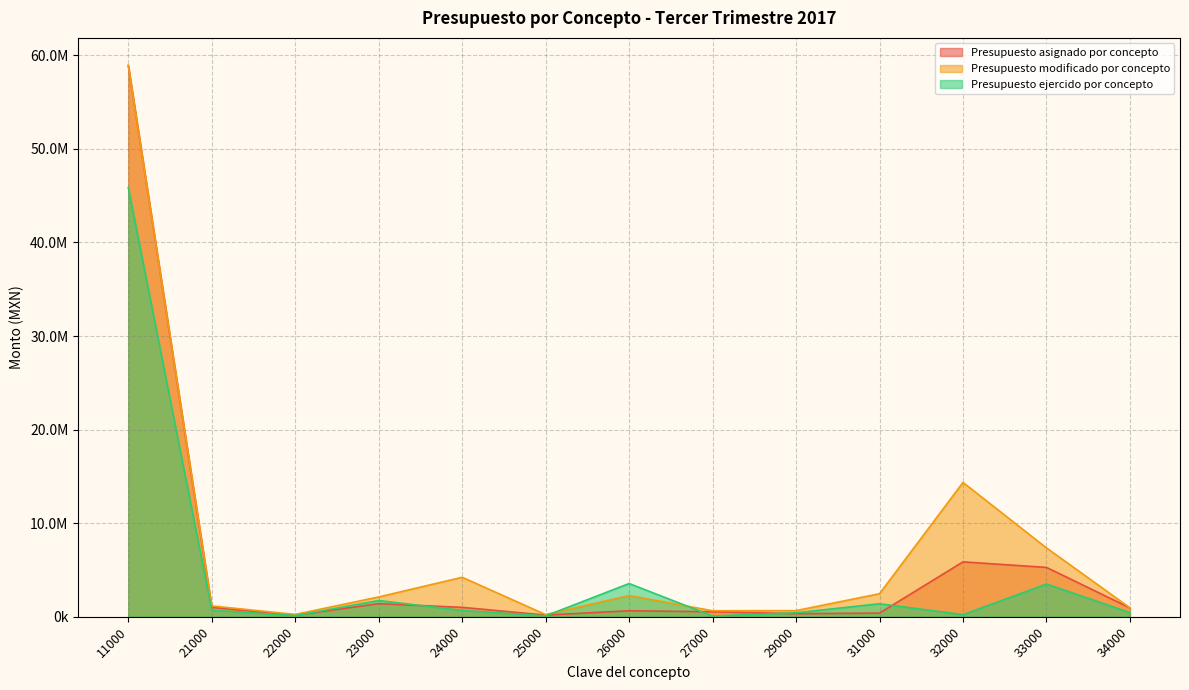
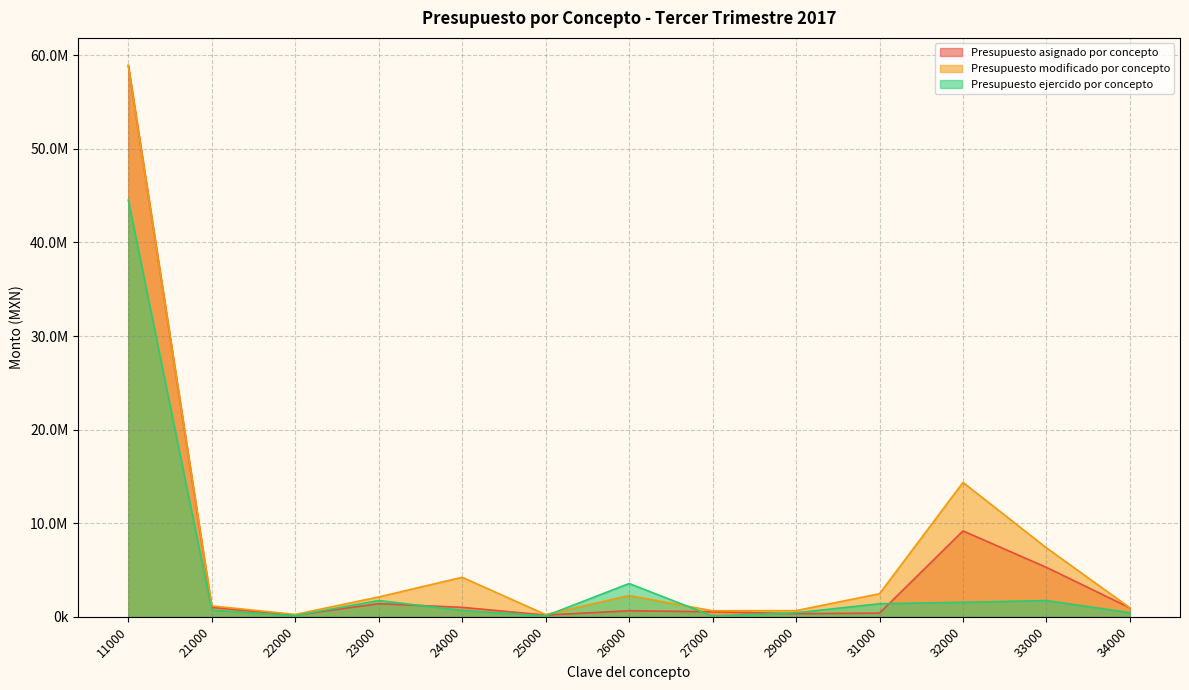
Presupuesto ejercido por concepto, 11000: 46000000 -> 45000000
Presupuesto asignado por concepto, 32000: 6000000 -> 9000000
Presupuesto ejercido por concepto, 32000: 0 -> 2000000
Presupuesto ejercido por concepto, 33000: 3000000 -> 2000000
